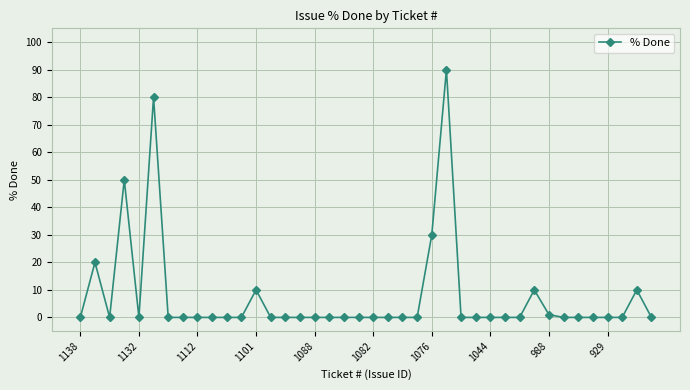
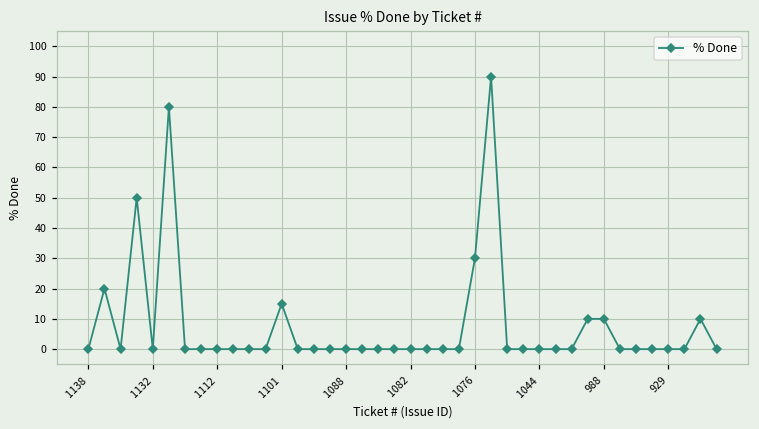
1101: 10 -> 15
988: 1 -> 10
